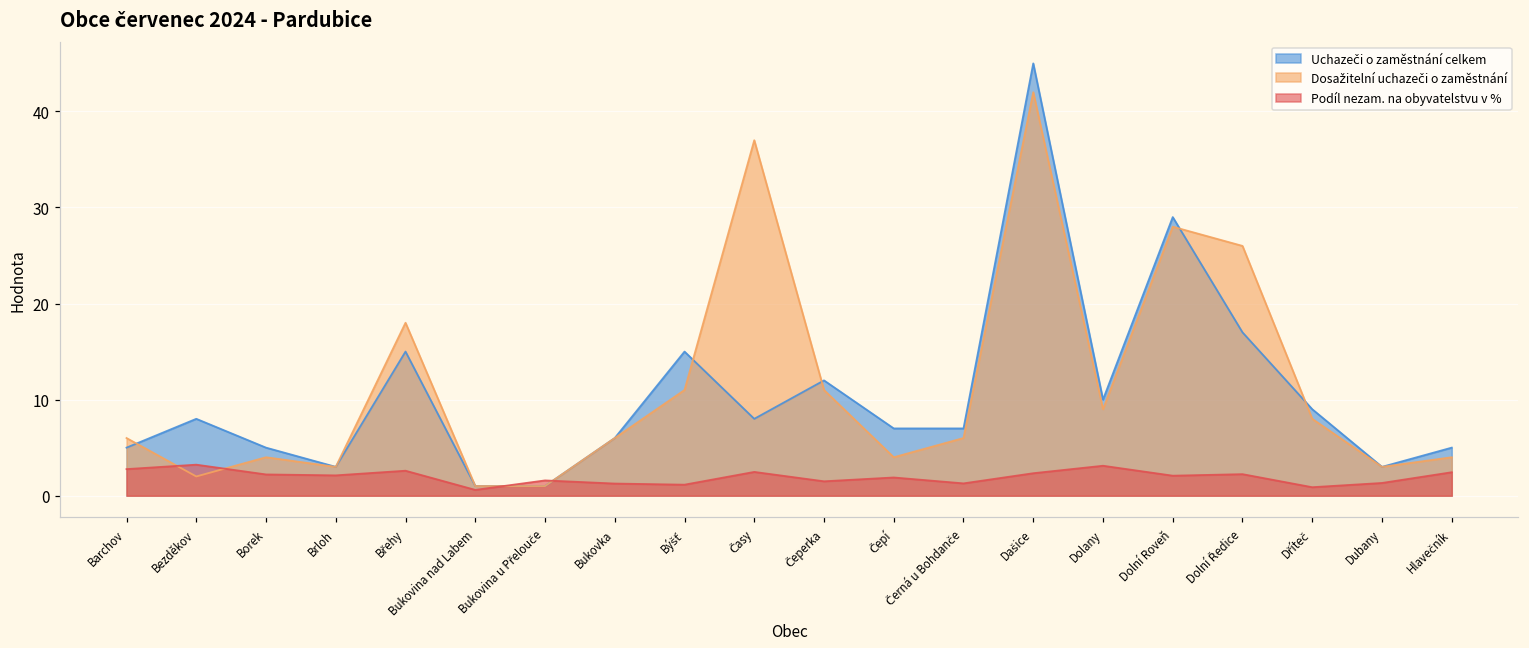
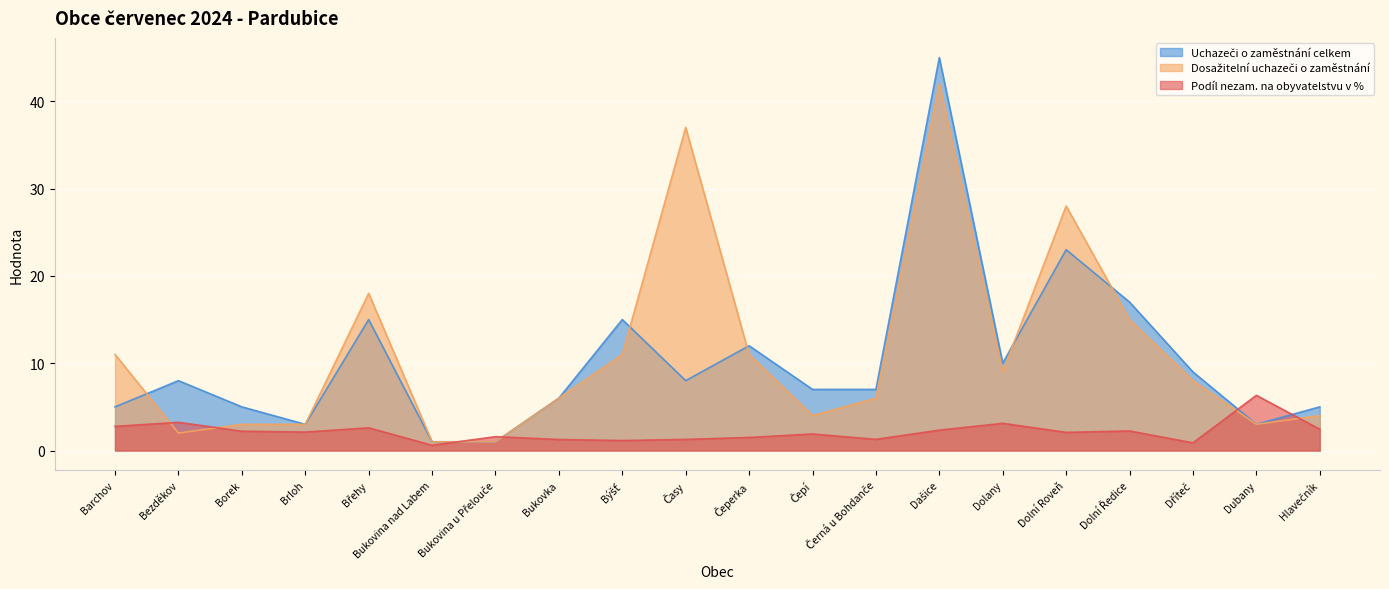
Dosažitelní uchazeči o zaměstnání, Barchov: 6 -> 11
Dosažitelní uchazeči o zaměstnání, Borek: 4 -> 3
Podíl nezam. na obyvatelstvu v %, Časy: 2 -> 1
Uchazeči o zaměstnání celkem, Dolní Roveň: 29 -> 23
Dosažitelní uchazeči o zaměstnání, Dolní Ředice: 26 -> 15
Podíl nezam. na obyvatelstvu v %, Dubany: 1 -> 6
